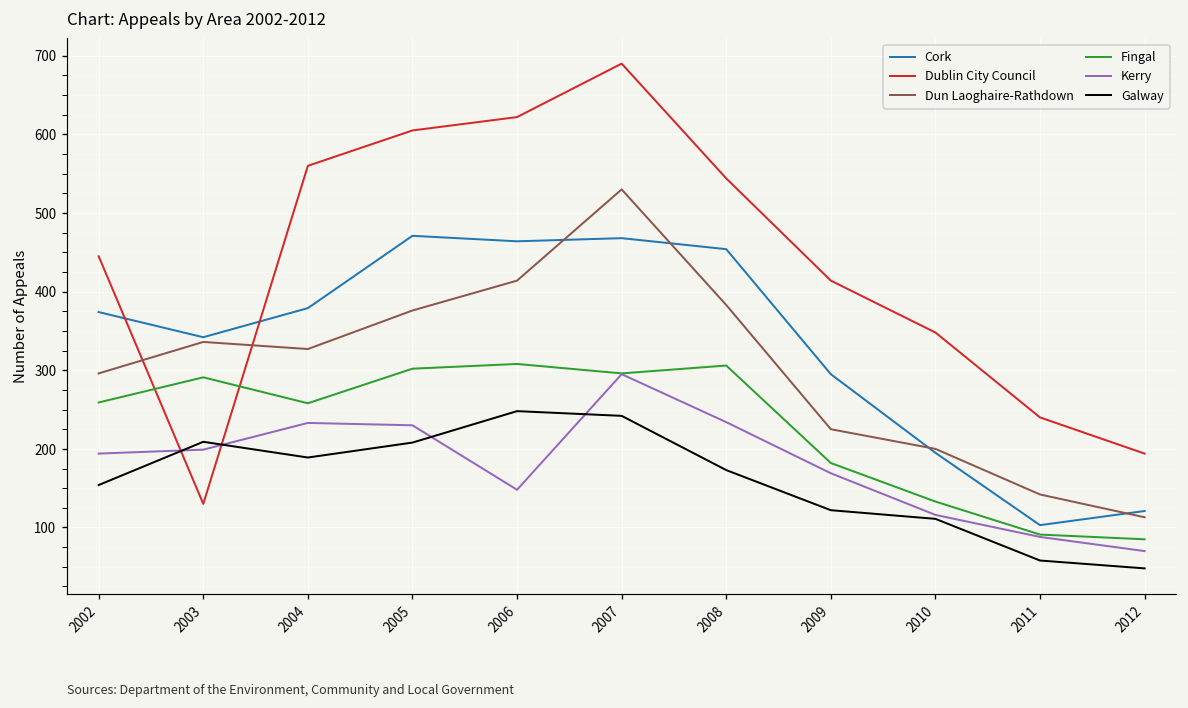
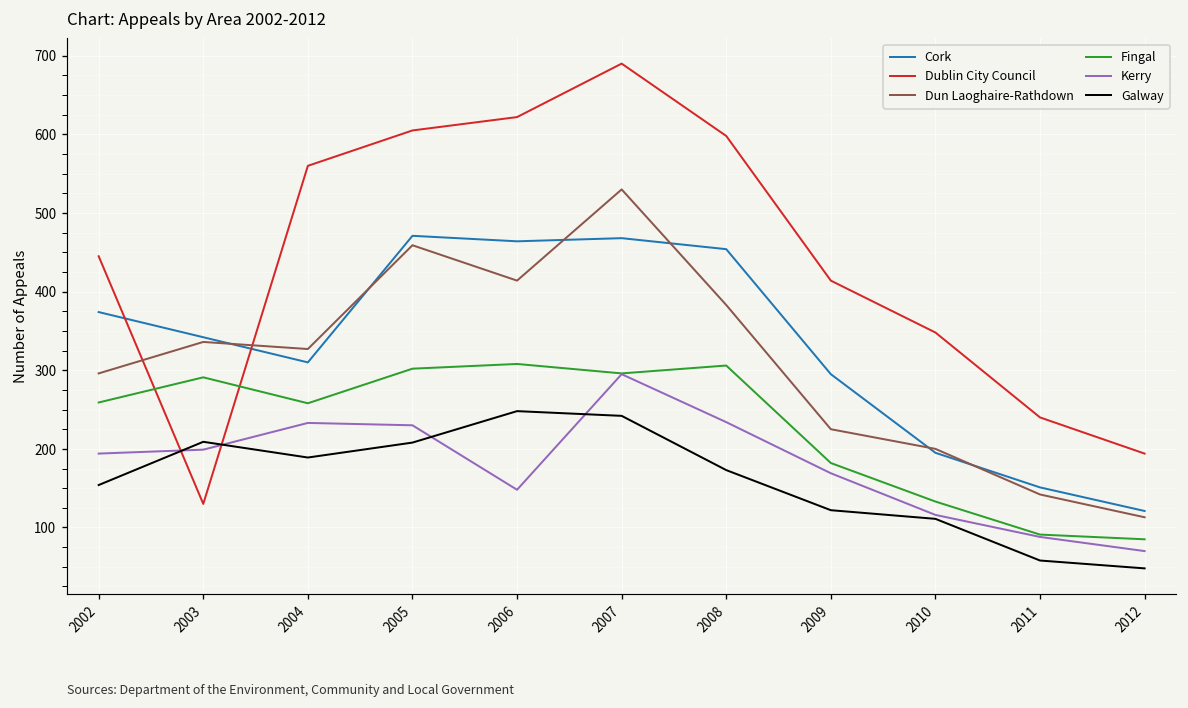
Cork, 2004: 380 -> 310
Dun Laoghaire-Rathdown, 2005: 380 -> 460
Dublin City Council, 2008: 540 -> 600
Cork, 2011: 100 -> 150
